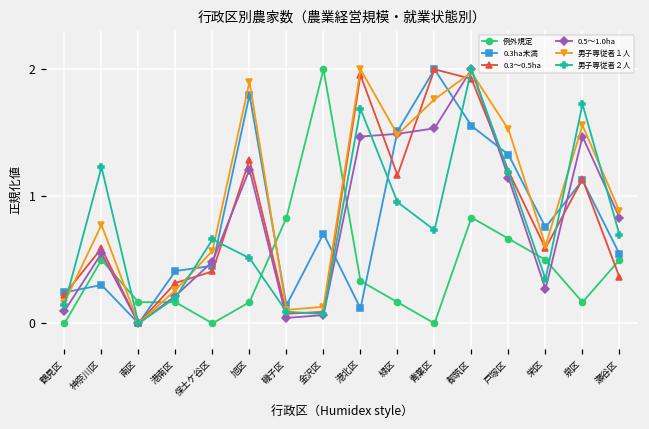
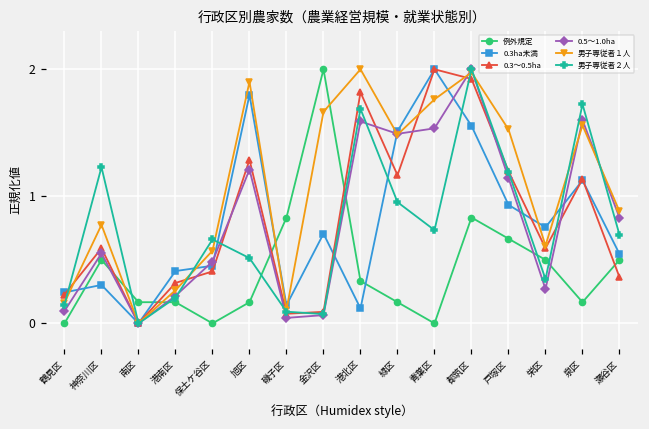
男子専従者１人, 金沢区: 0.13 -> 1.67
0.3～0.5ha, 港北区: 1.95 -> 1.82
0.5～1.0ha, 港北区: 1.47 -> 1.59
0.3ha未満, 戸塚区: 1.33 -> 0.93
0.5～1.0ha, 泉区: 1.47 -> 1.60
